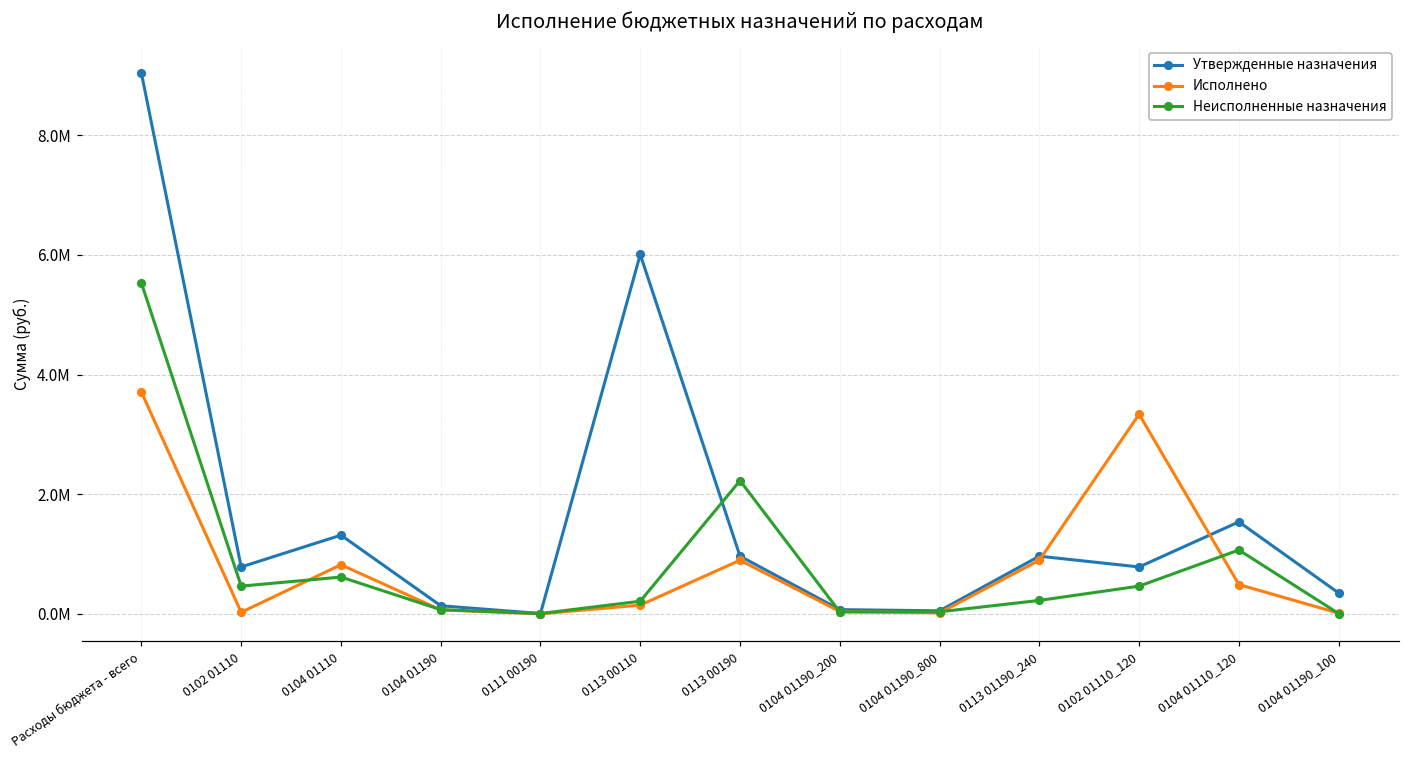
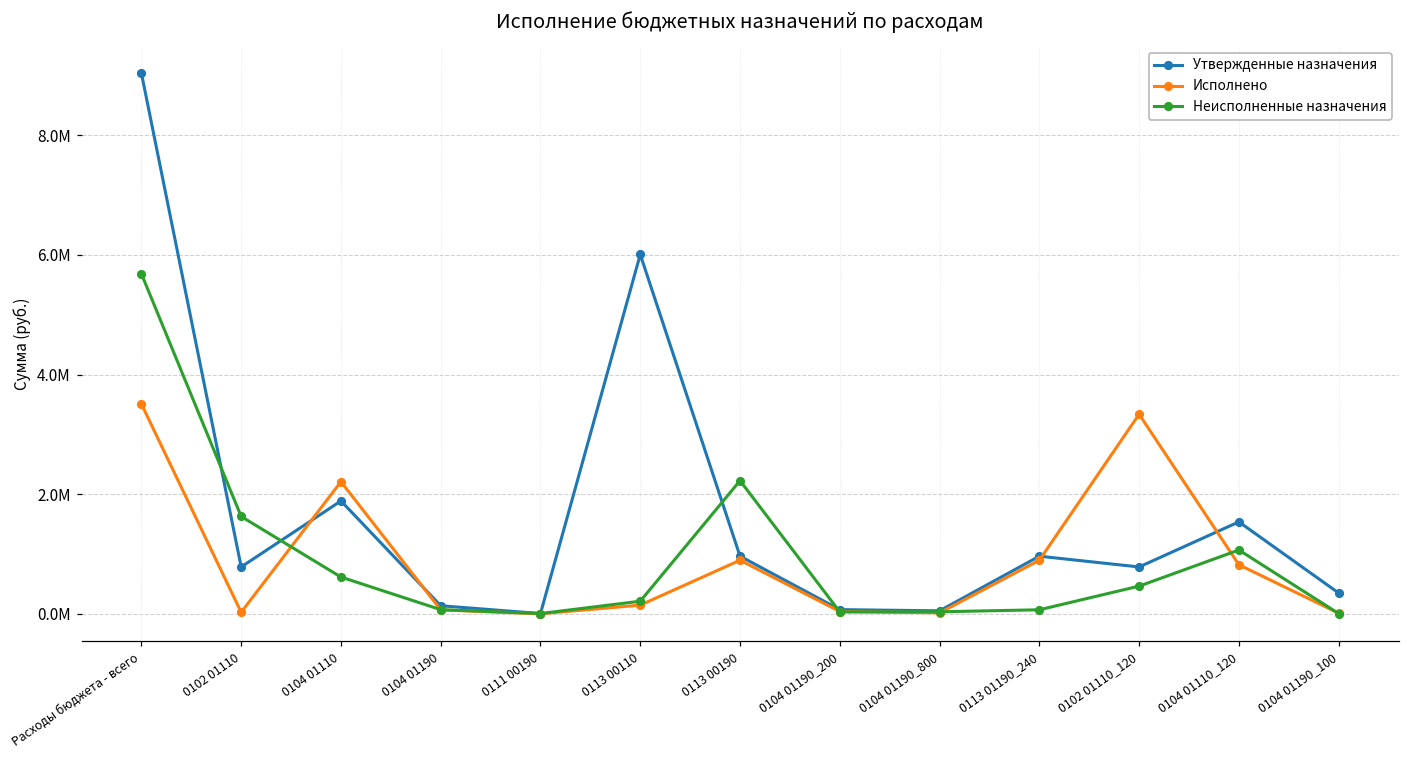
Исполнено, Расходы бюджета - всего: 3700000 -> 3500000
Неисполненные назначения, Расходы бюджета - всего: 5500000 -> 5700000
Неисполненные назначения, 0102 01110: 500000 -> 1600000
Утвержденные назначения, 0104 01110: 1300000 -> 1900000
Исполнено, 0104 01110: 800000 -> 2200000
Неисполненные назначения, 0113 01190_240: 200000 -> 100000
Исполнено, 0104 01110_120: 500000 -> 800000
